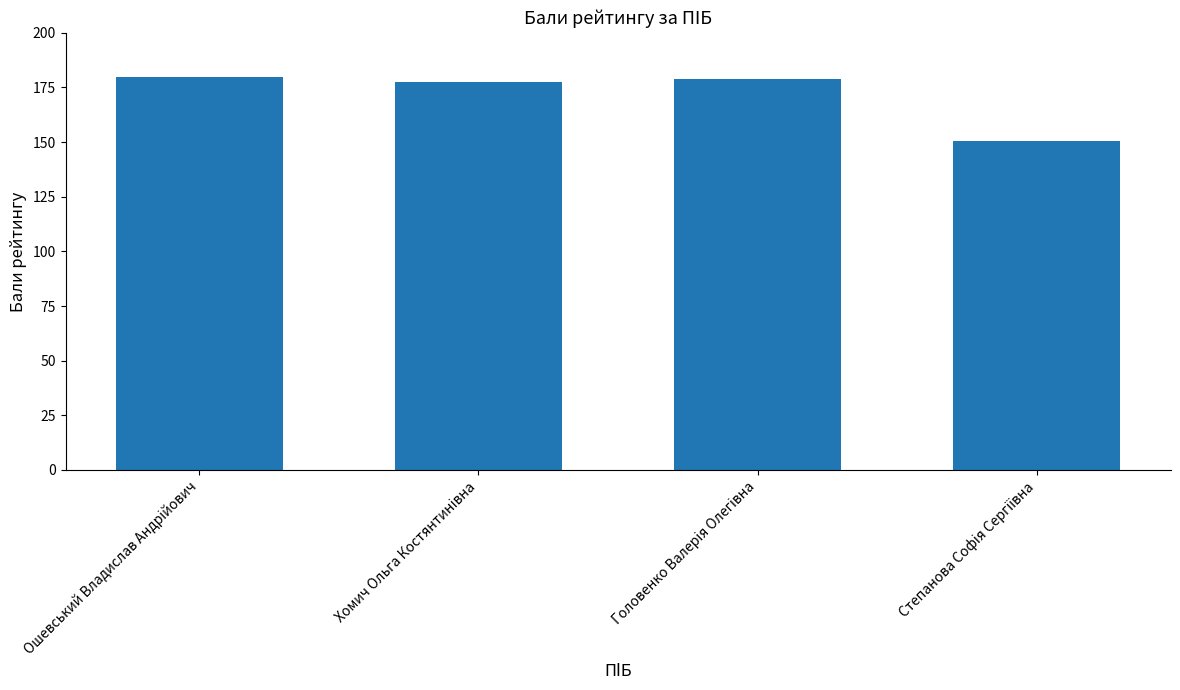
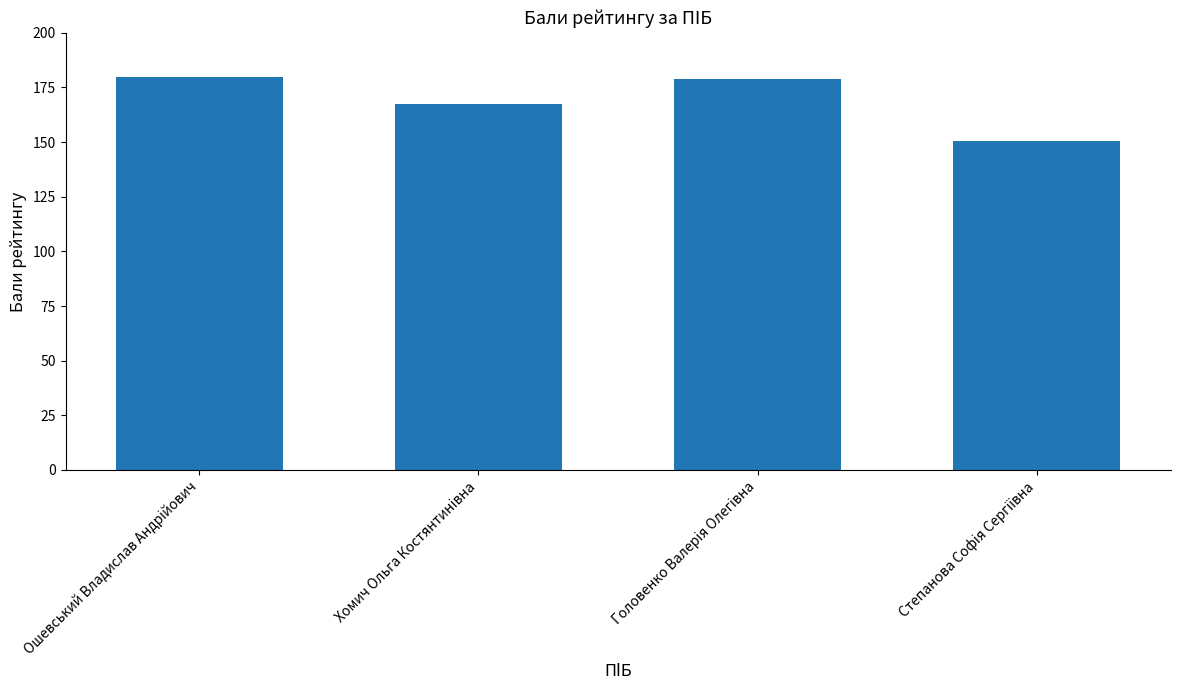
Хомич Ольга Костянтинівна: 178 -> 167
